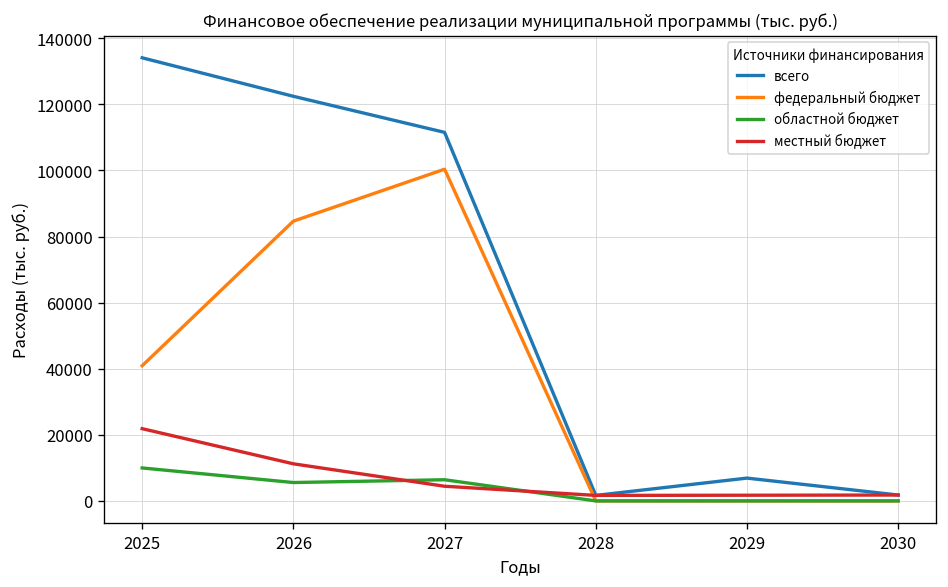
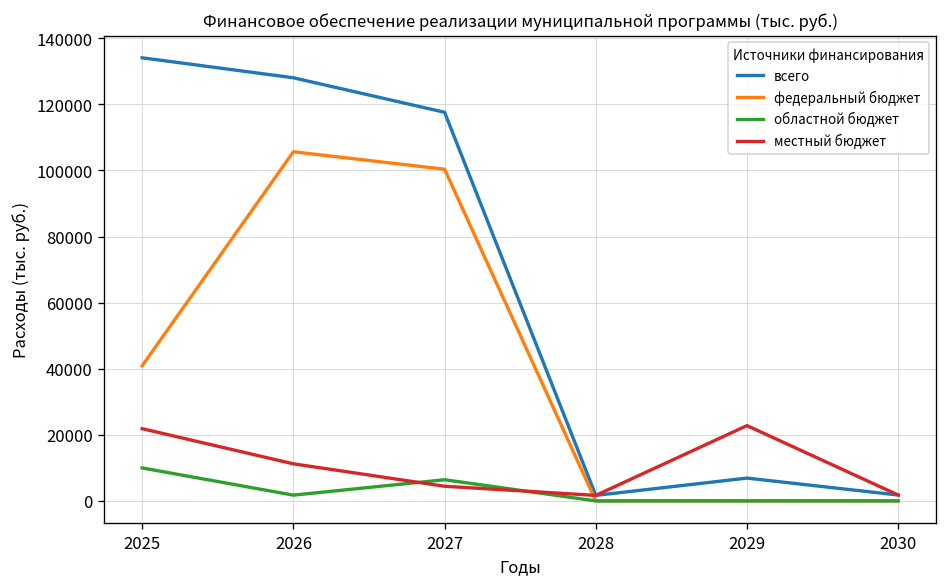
всего, 2026: 122000 -> 128000
федеральный бюджет, 2026: 85000 -> 106000
областной бюджет, 2026: 6000 -> 2000
всего, 2027: 112000 -> 118000
местный бюджет, 2029: 2000 -> 23000
